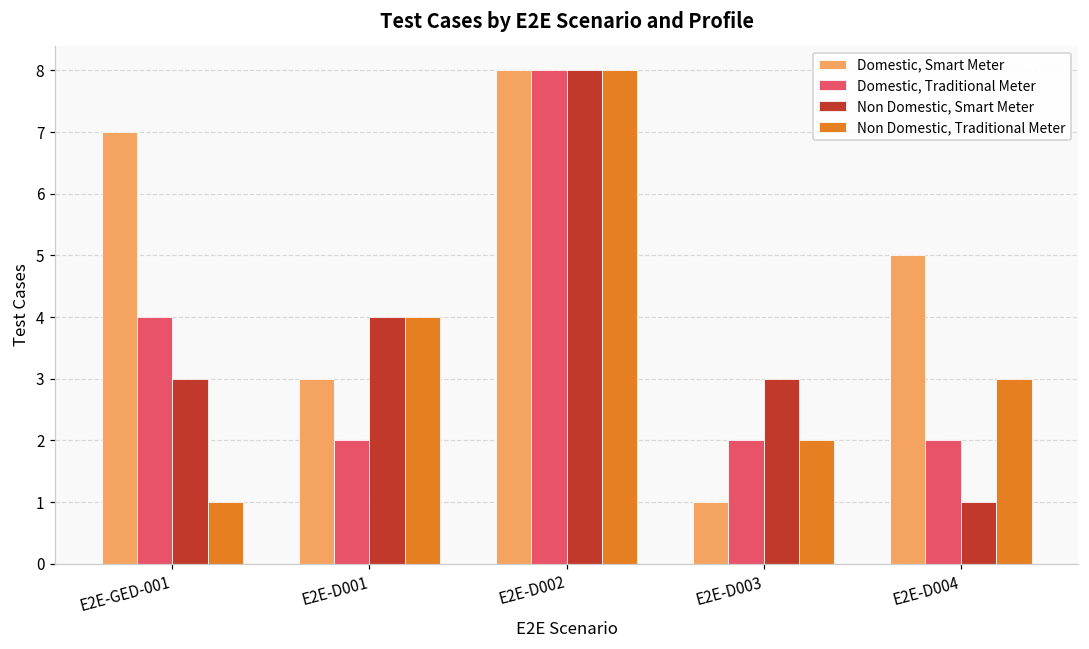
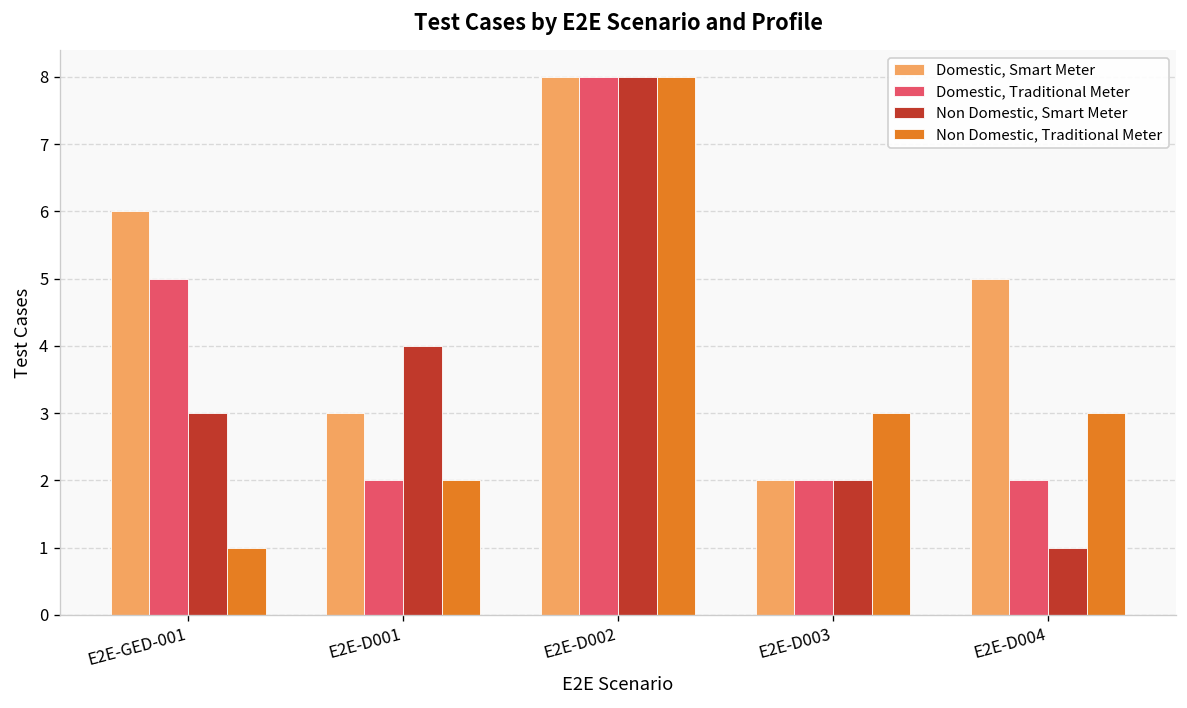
Domestic, Smart Meter, E2E-GED-001: 7 -> 6
Domestic, Traditional Meter, E2E-GED-001: 4 -> 5
Non Domestic, Traditional Meter, E2E-D001: 4 -> 2
Domestic, Smart Meter, E2E-D003: 1 -> 2
Non Domestic, Smart Meter, E2E-D003: 3 -> 2
Non Domestic, Traditional Meter, E2E-D003: 2 -> 3
